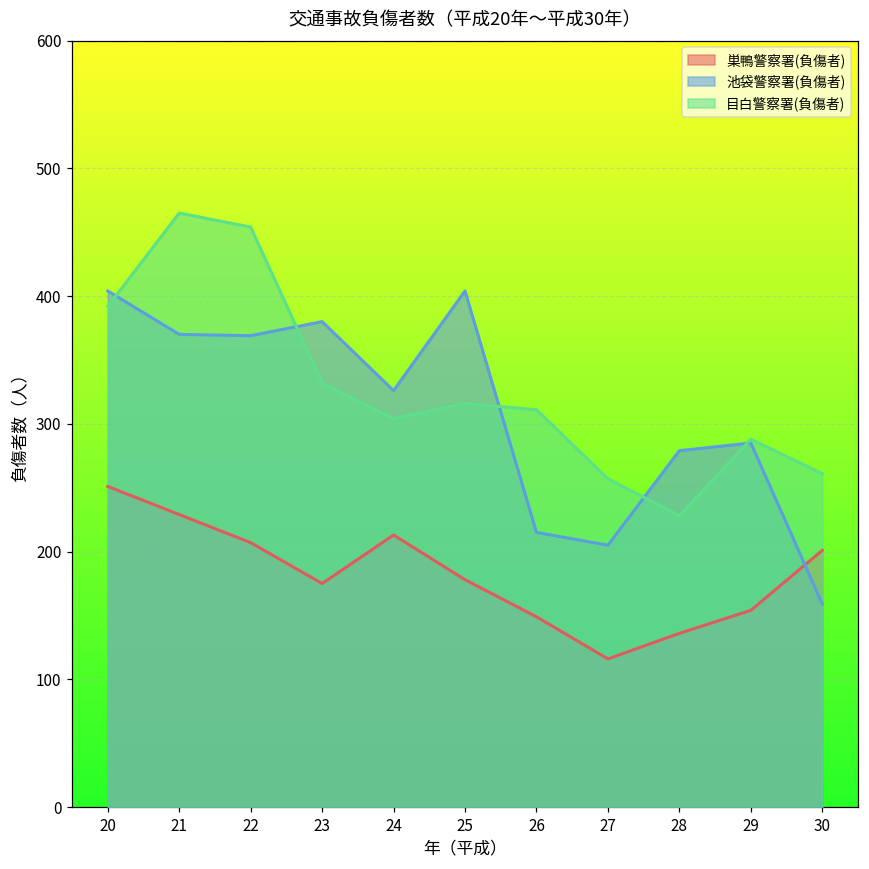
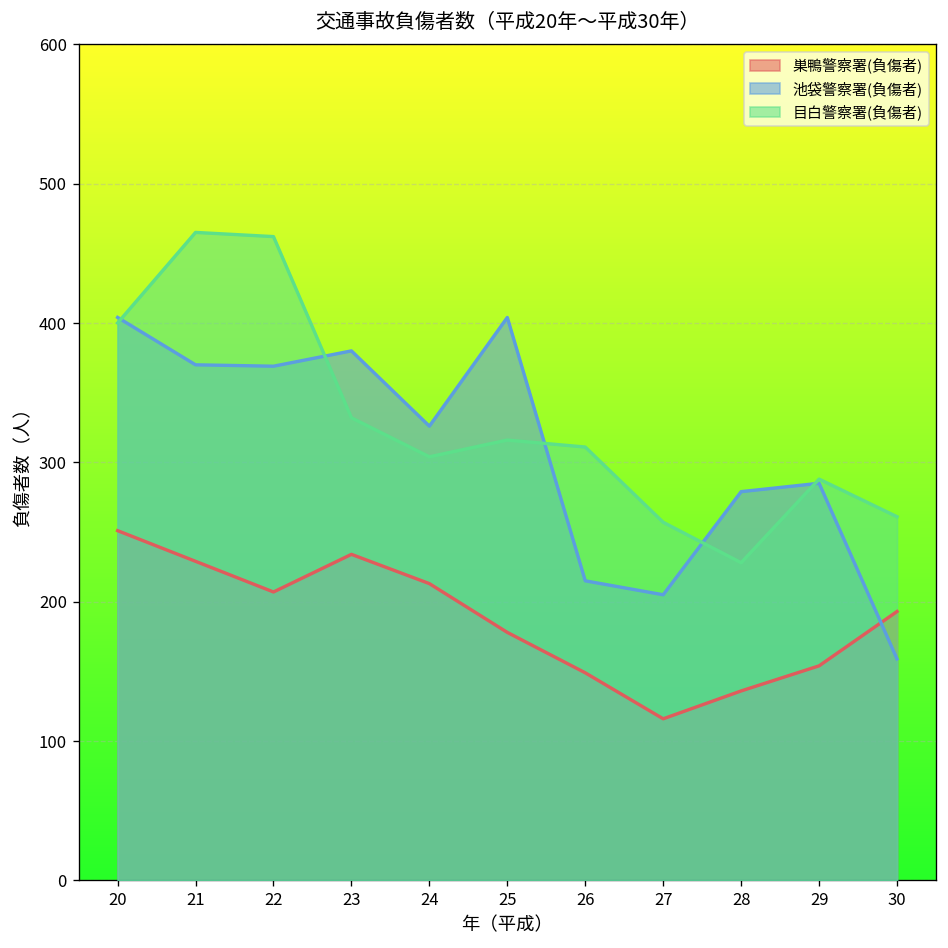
目白警察署(負傷者), 20: 392 -> 400
目白警察署(負傷者), 22: 454 -> 462
巣鴨警察署(負傷者), 23: 175 -> 234
巣鴨警察署(負傷者), 30: 201 -> 193
